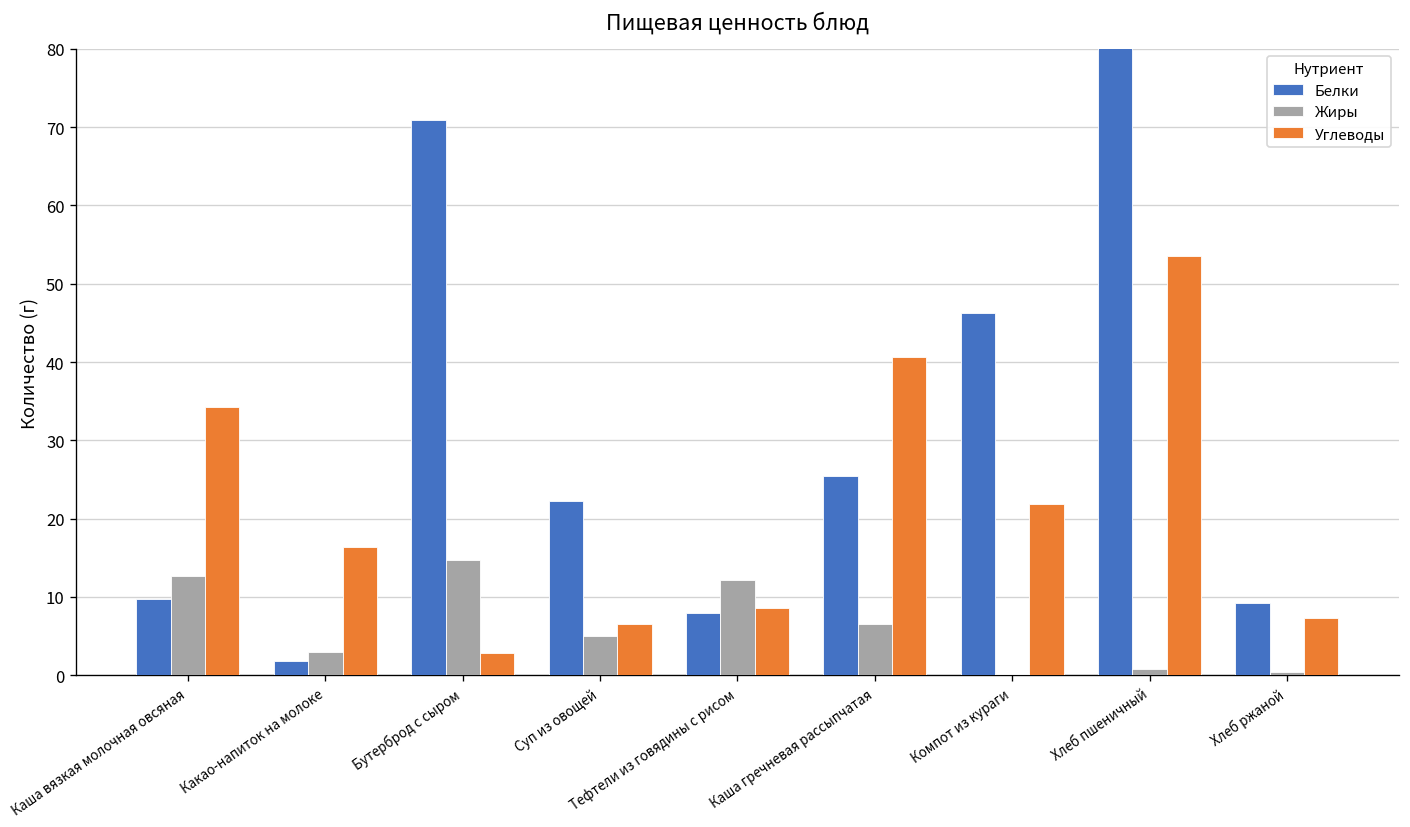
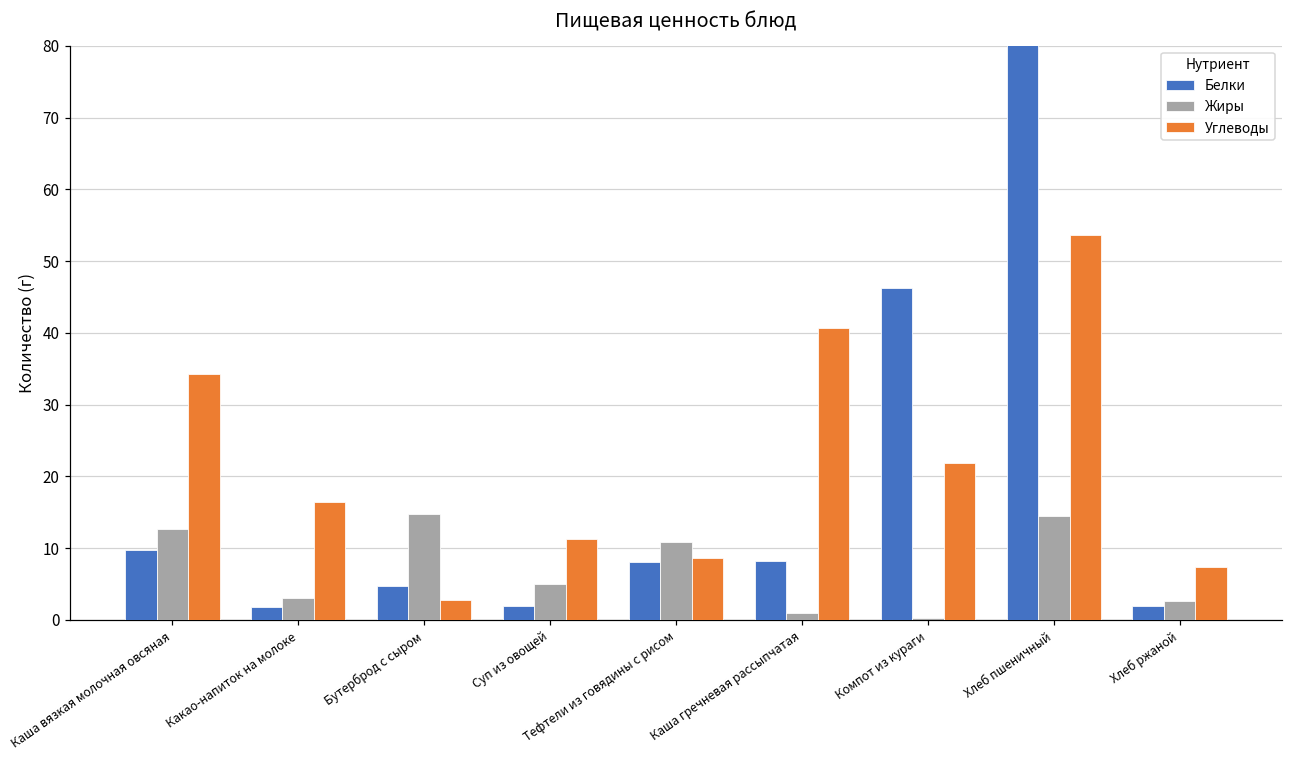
Белки, Бутерброд с сыром: 71 -> 5
Белки, Суп из овощей: 22 -> 2
Углеводы, Суп из овощей: 7 -> 11
Жиры, Тефтели из говядины с рисом: 12 -> 11
Белки, Каша гречневая рассыпчатая: 26 -> 8
Жиры, Каша гречневая рассыпчатая: 7 -> 1
Жиры, Хлеб пшеничный: 1 -> 14
Белки, Хлеб ржаной: 9 -> 2
Жиры, Хлеб ржаной: 0 -> 3
